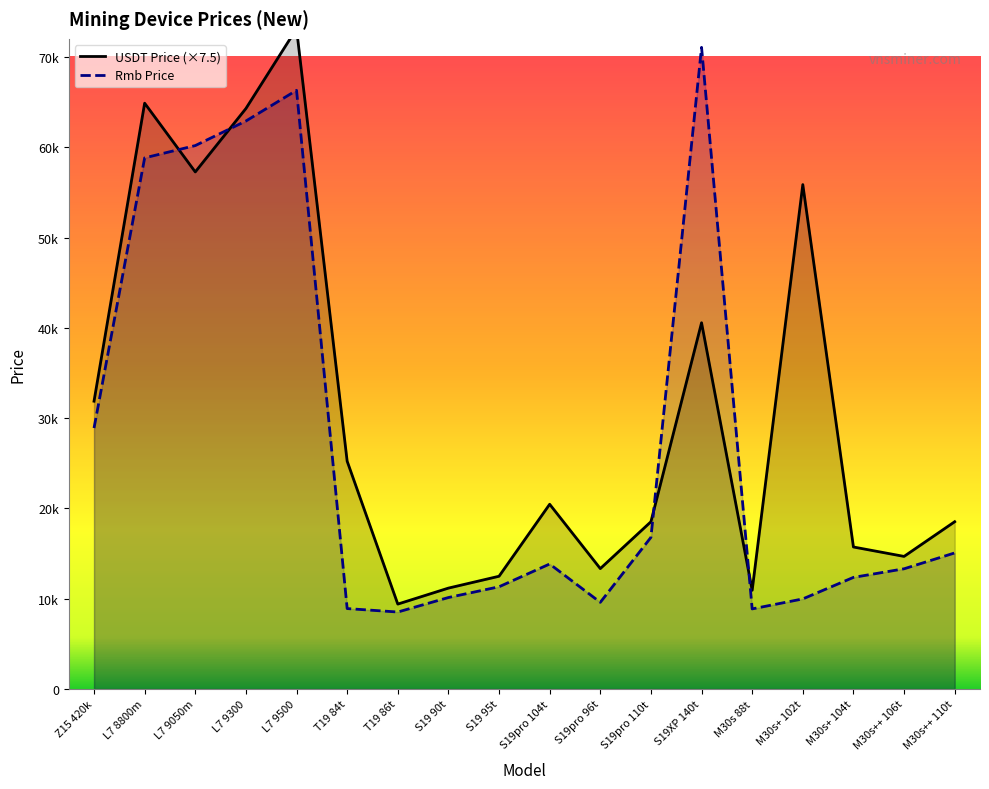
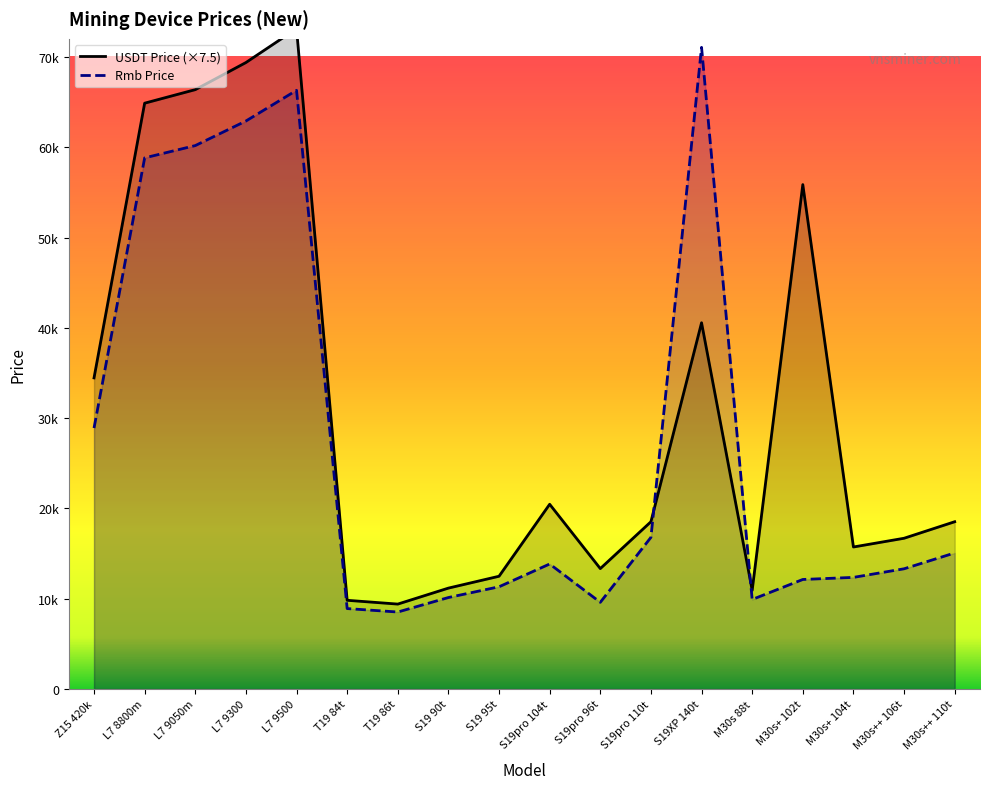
USDT Price (×7.5), Z15 420k: 32000 -> 34000
USDT Price (×7.5), L7 9050m: 57000 -> 66000
USDT Price (×7.5), L7 9300: 64000 -> 69000
USDT Price (×7.5), T19 84t: 25000 -> 10000
Rmb Price, M30s 88t: 9000 -> 10000
Rmb Price, M30s+ 102t: 10000 -> 12000
USDT Price (×7.5), M30s++ 106t: 15000 -> 17000
